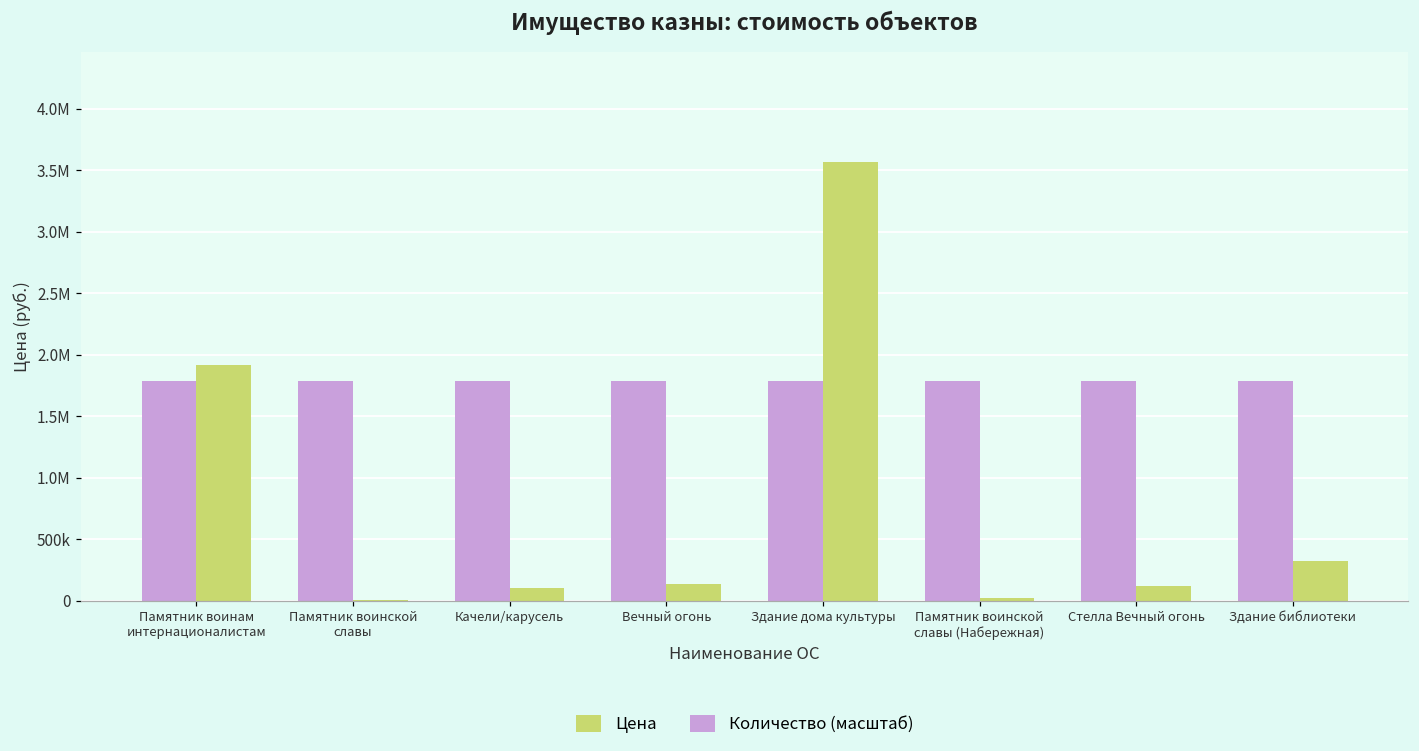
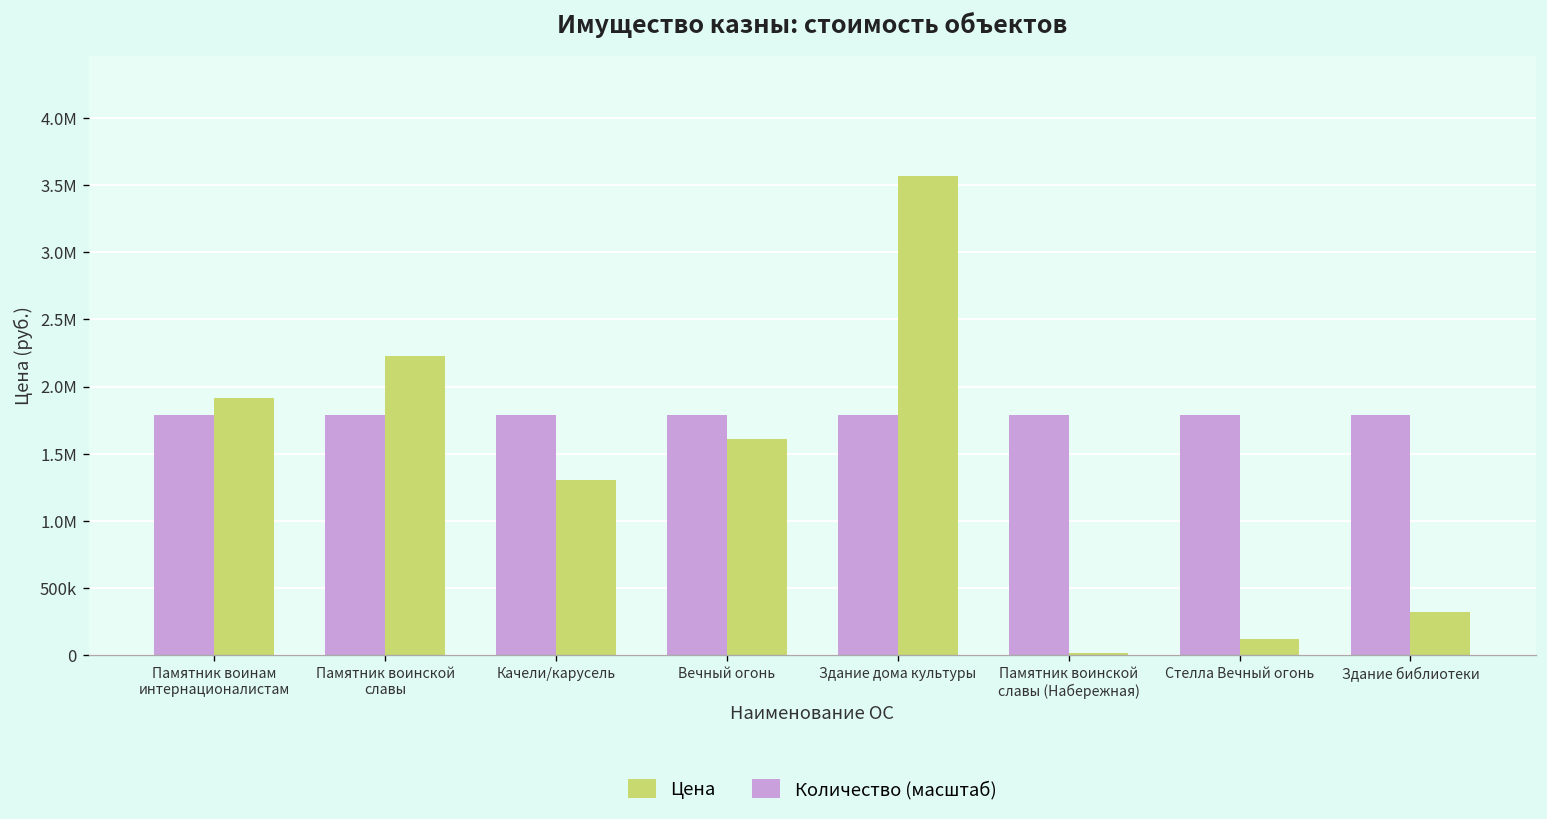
Цена, Памятник воинской славы: 10000 -> 2230000
Цена, Качели/карусель: 100000 -> 1300000
Цена, Вечный огонь: 140000 -> 1610000
